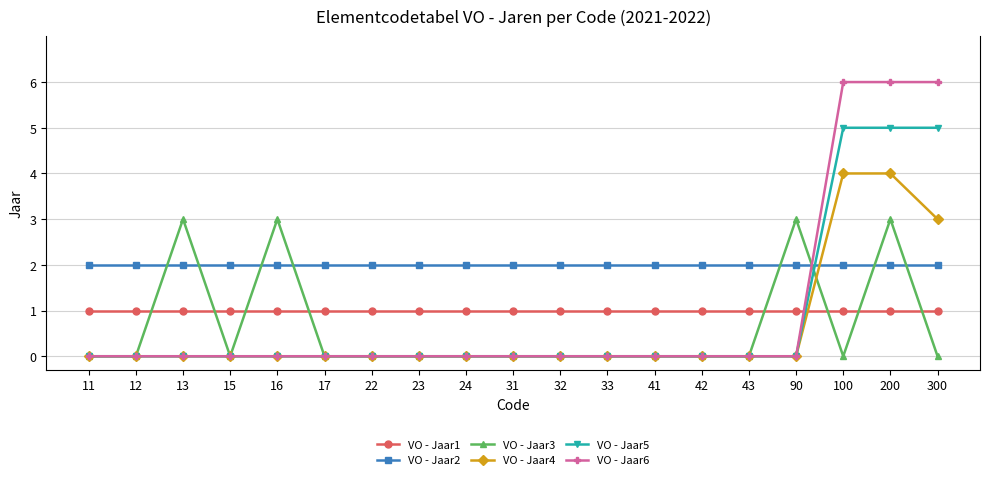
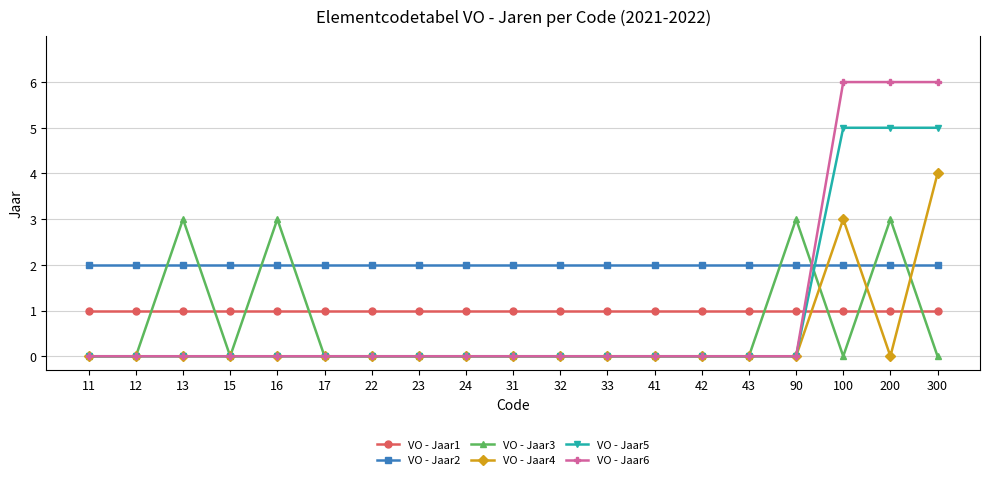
VO - Jaar4, 100: 4 -> 3
VO - Jaar4, 200: 4 -> 0
VO - Jaar4, 300: 3 -> 4
